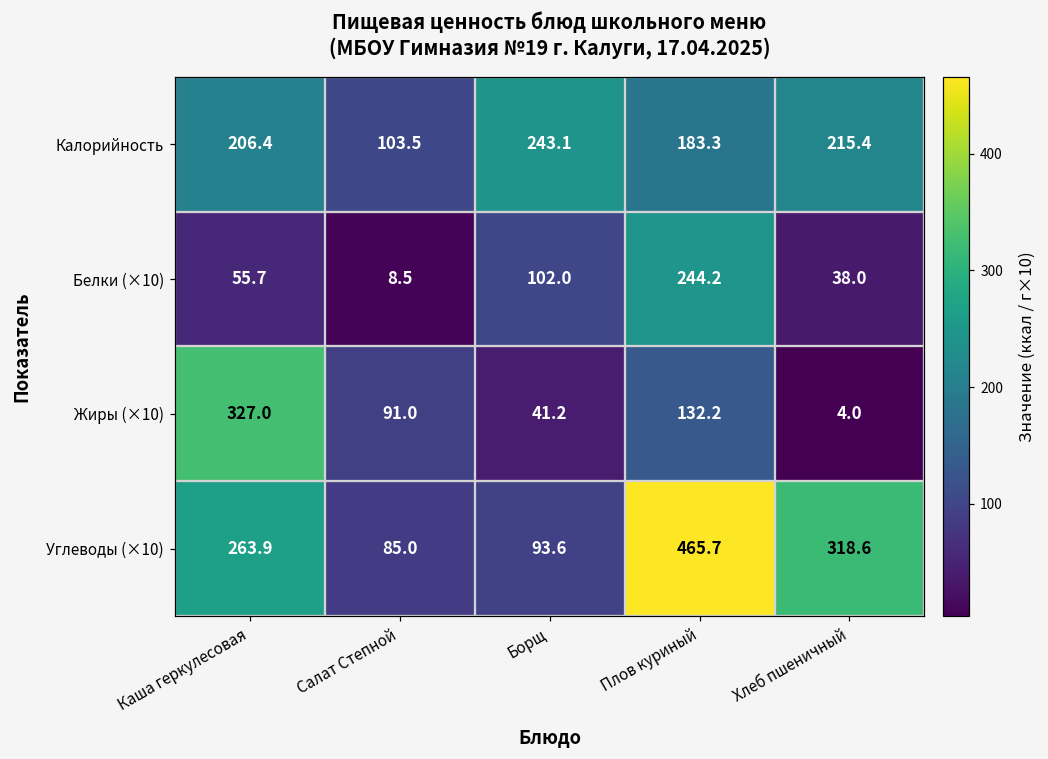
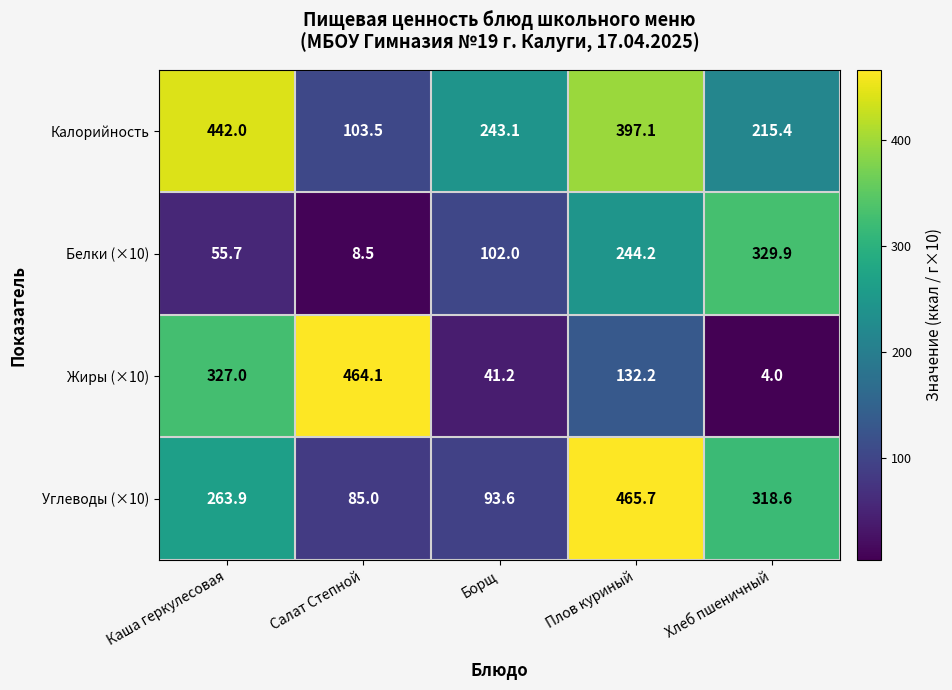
Калорийность, Каша геркулесовая: 206.4 -> 442.0
Калорийность, Плов куриный: 183.3 -> 397.1
Белки (×10), Хлеб пшеничный: 38.0 -> 329.9
Жиры (×10), Салат Степной: 91.0 -> 464.1
